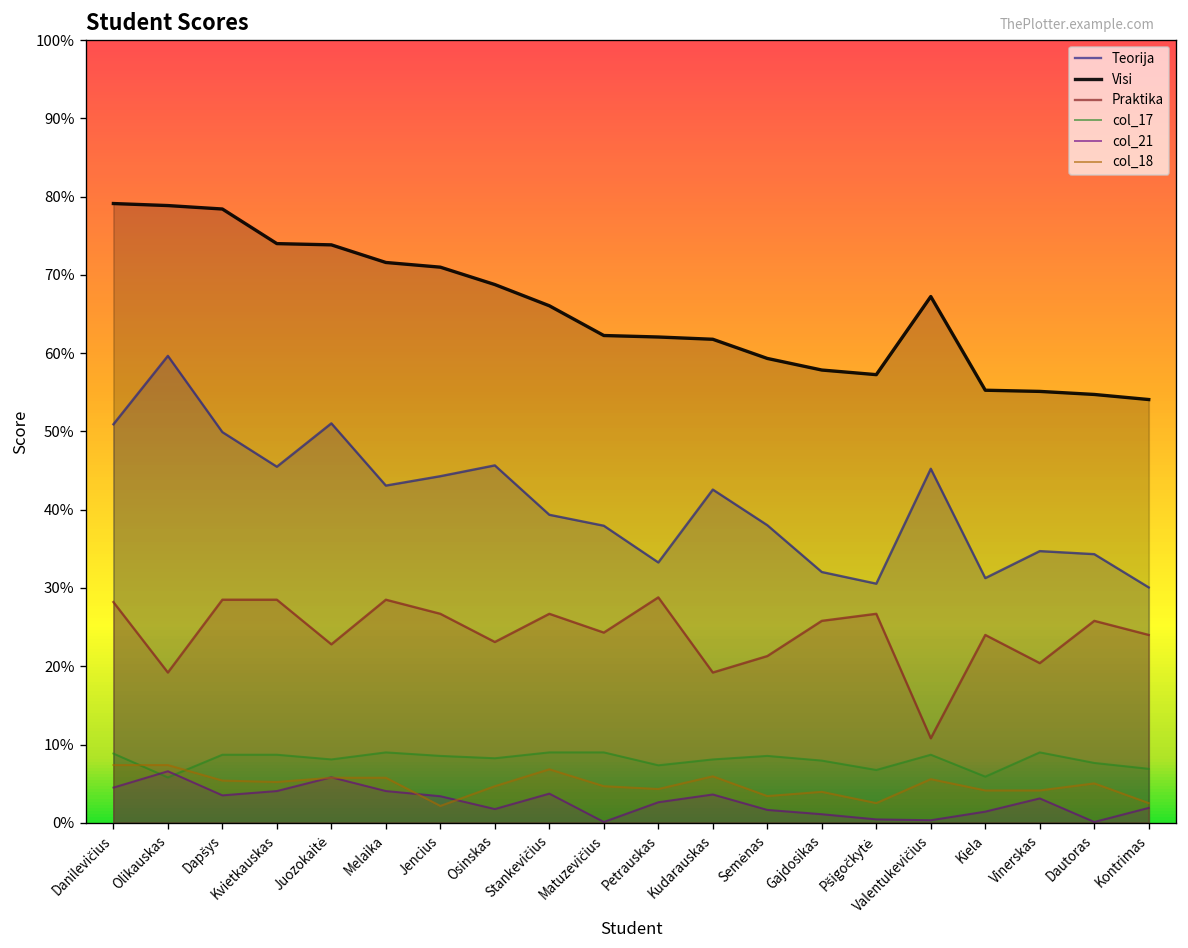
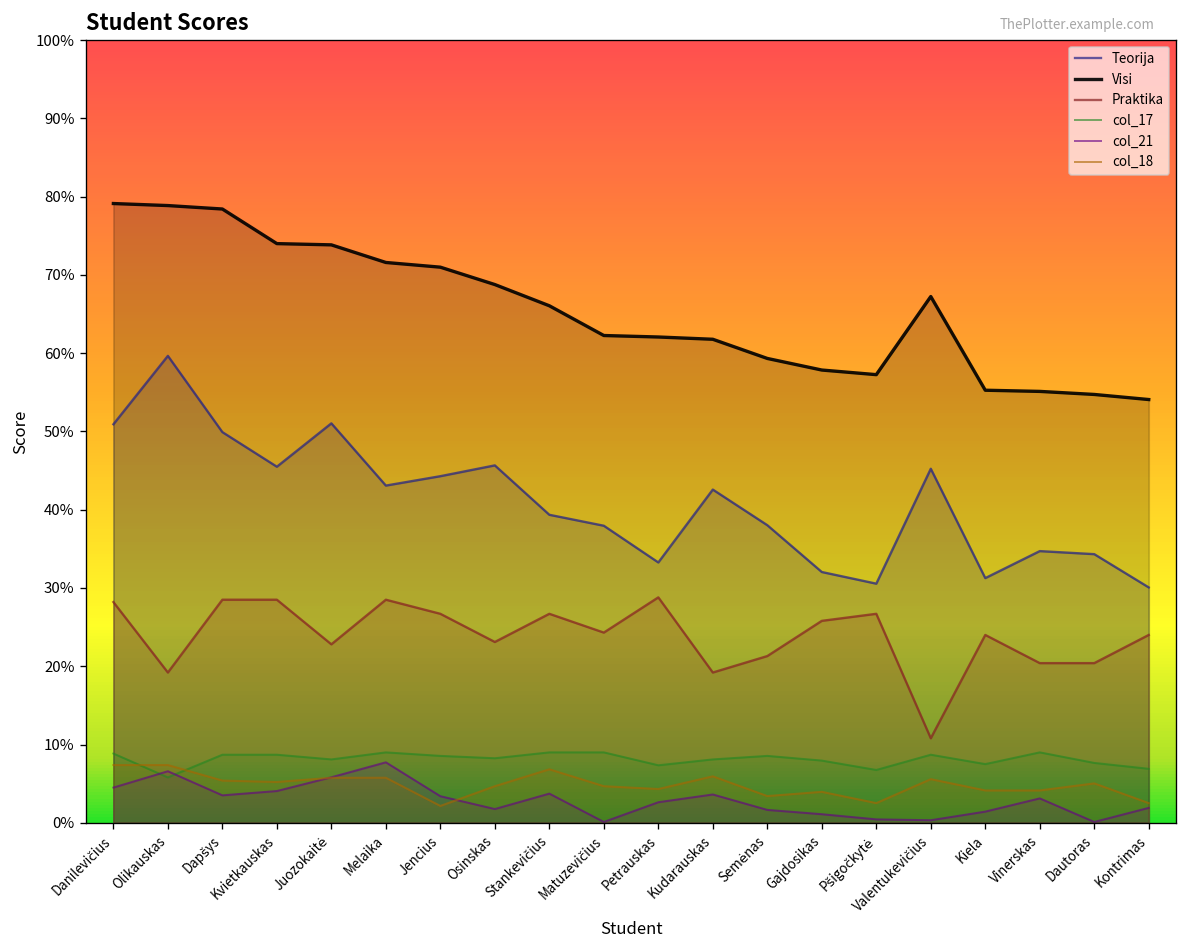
col_21, Melaika: 4% -> 8%
col_17, Kiela: 6% -> 8%
Praktika, Dautoras: 26% -> 20%
